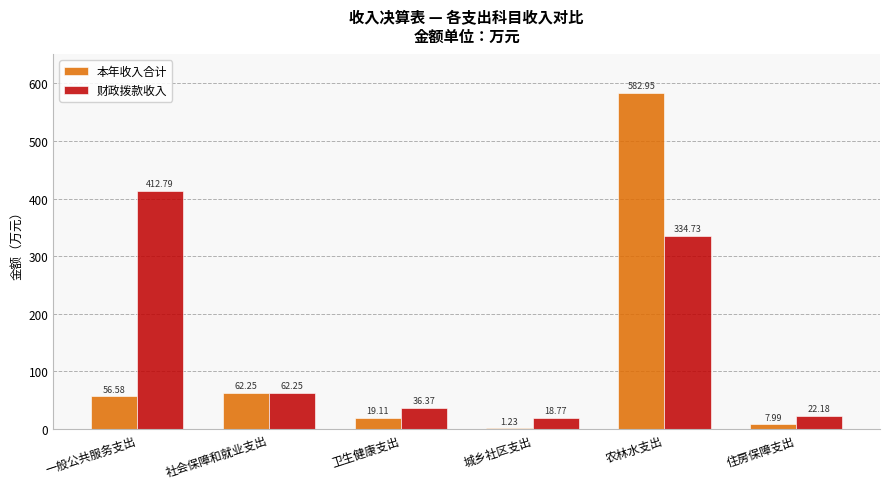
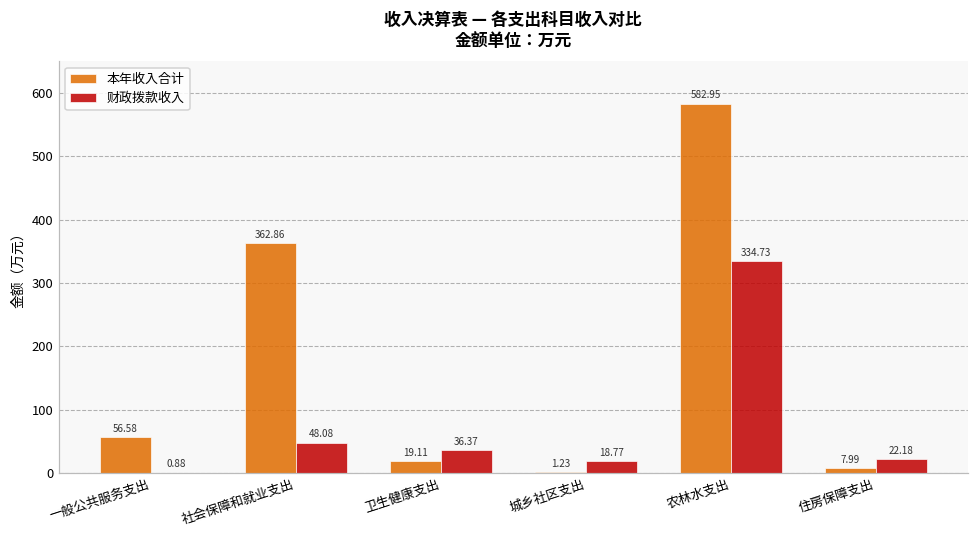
财政拨款收入, 一般公共服务支出: 412.79 -> 0.88
本年收入合计, 社会保障和就业支出: 62.25 -> 362.86
财政拨款收入, 社会保障和就业支出: 62.25 -> 48.08
